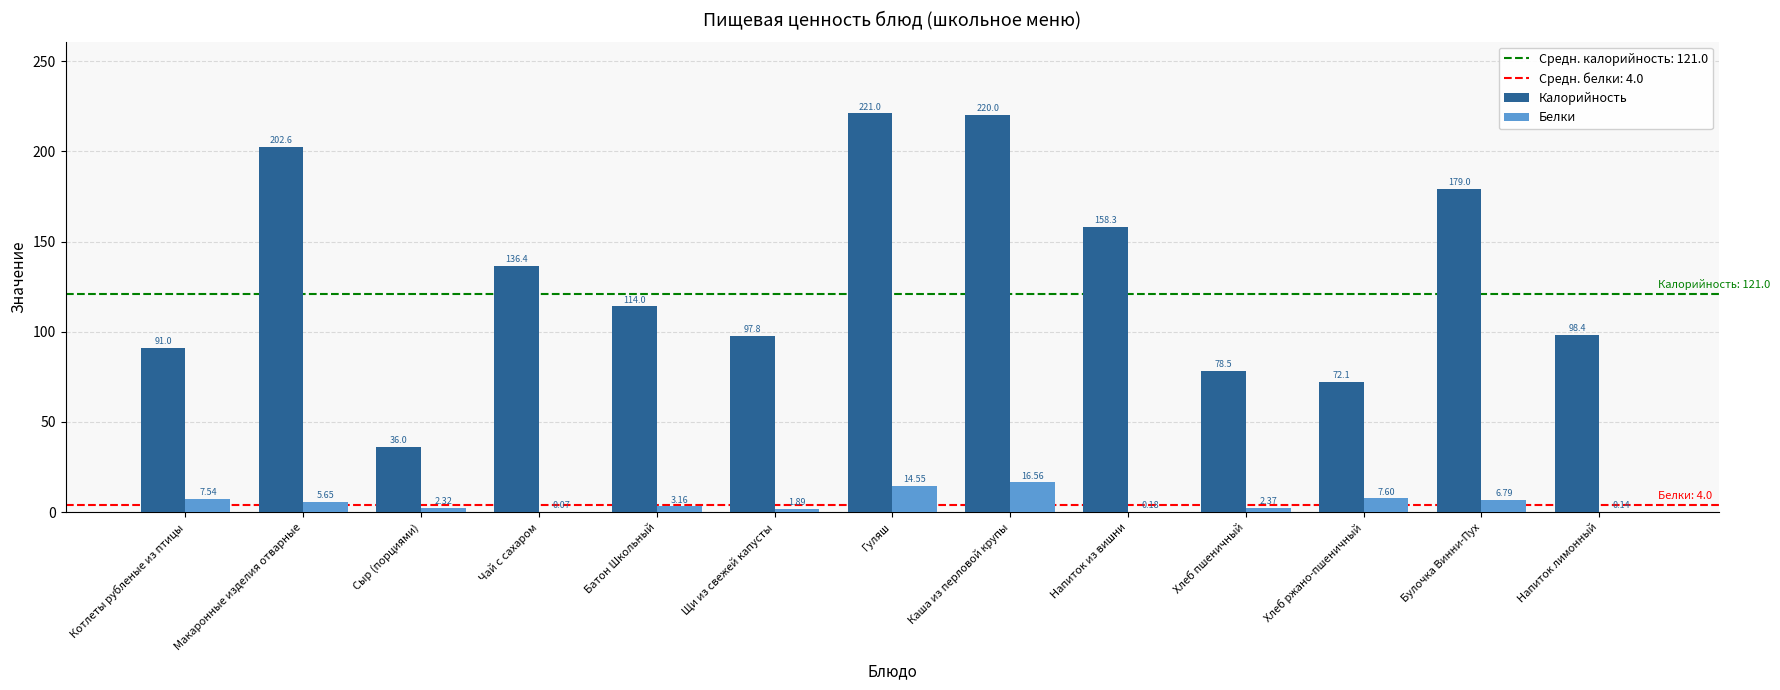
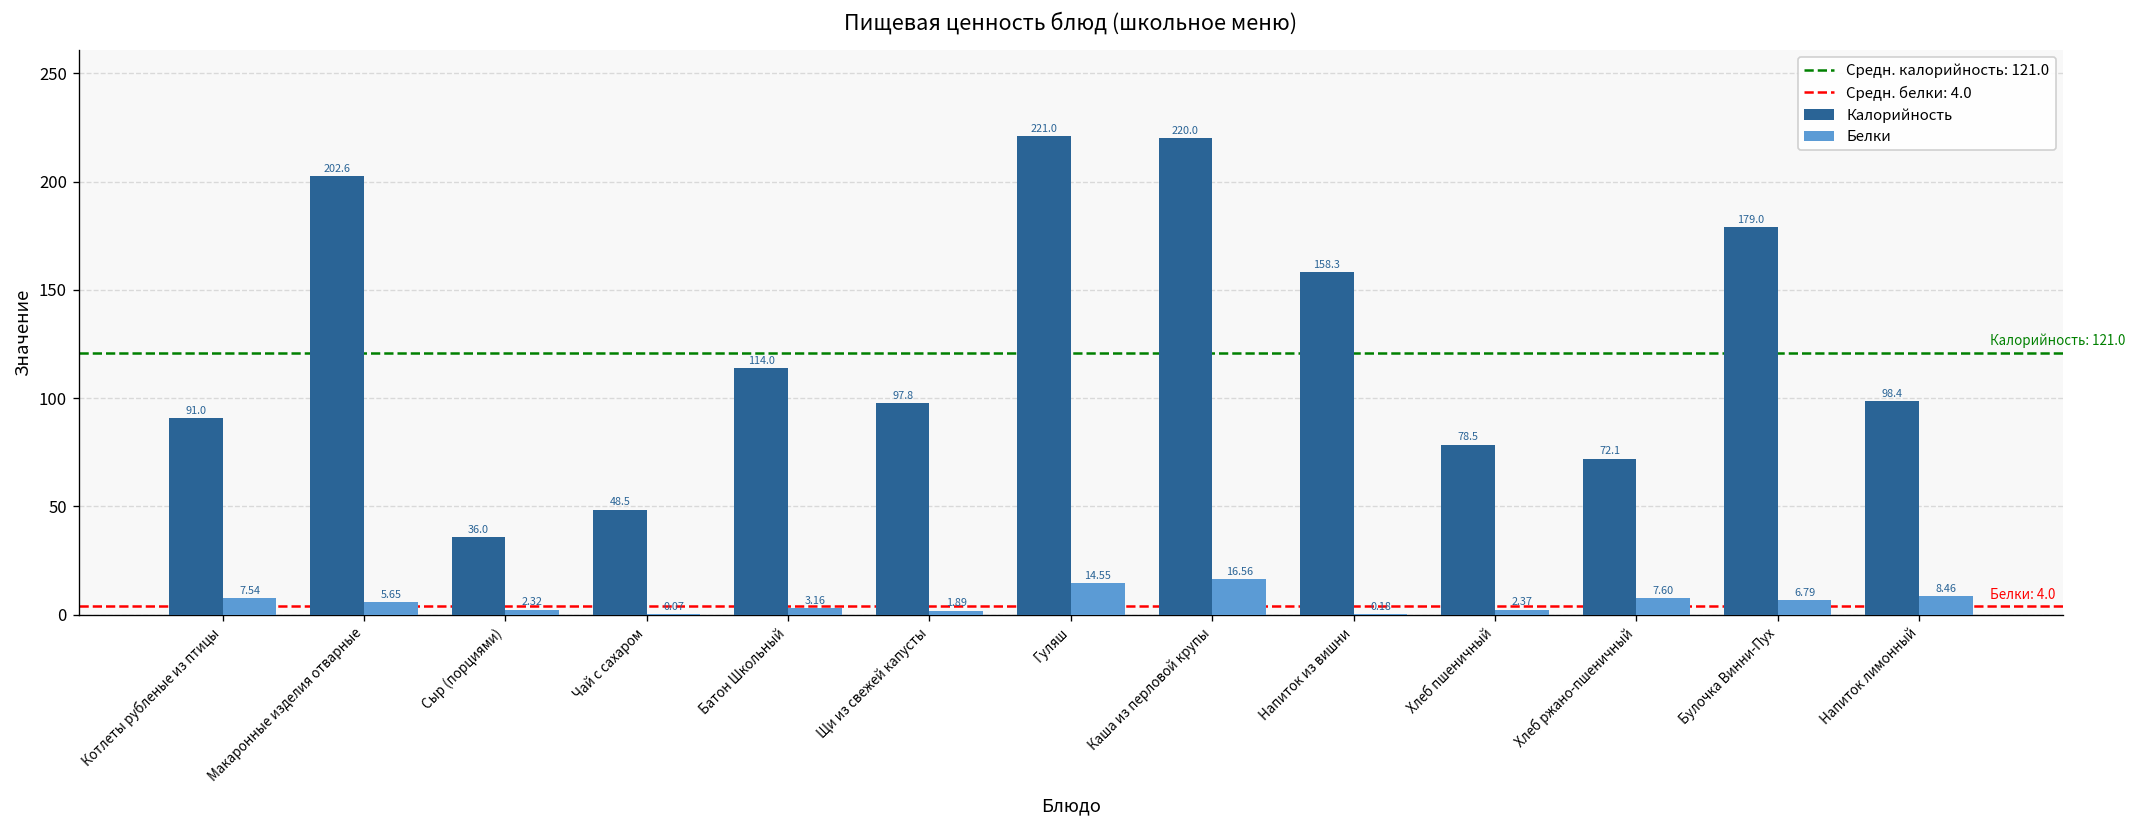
Калорийность, Чай с сахаром: 136.4 -> 48.5
Белки, Напиток лимонный: 0.14 -> 8.46
